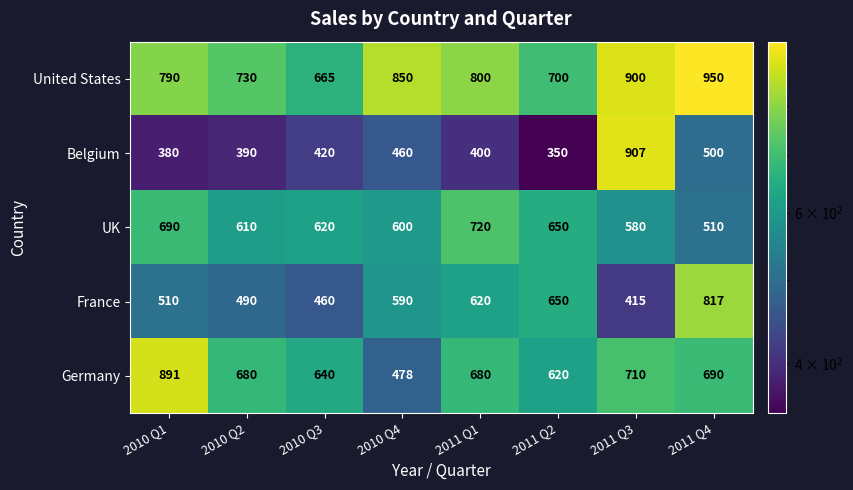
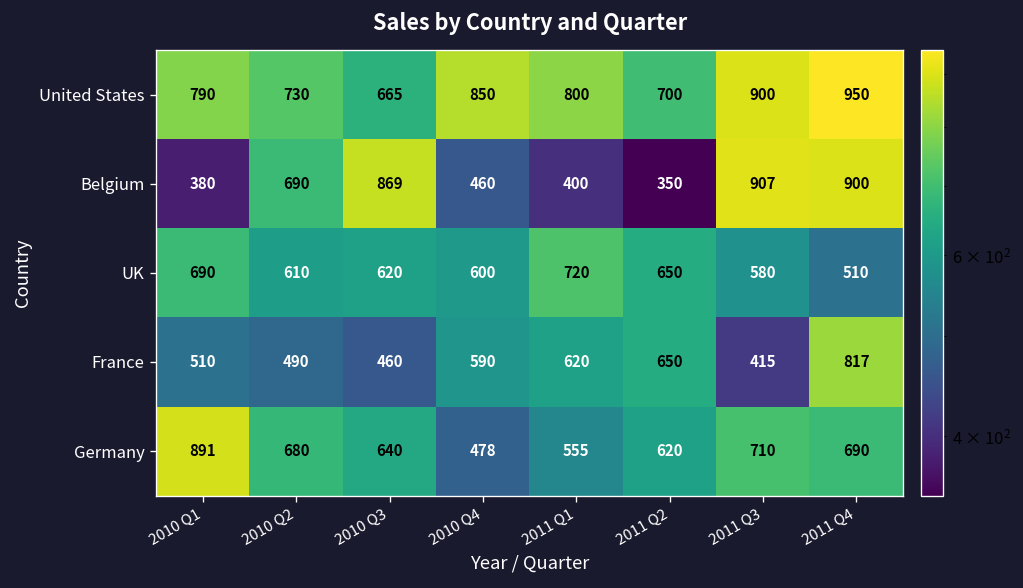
Belgium, 2010 Q2: 390 -> 690
Belgium, 2010 Q3: 420 -> 869
Belgium, 2011 Q4: 500 -> 900
Germany, 2011 Q1: 680 -> 555
